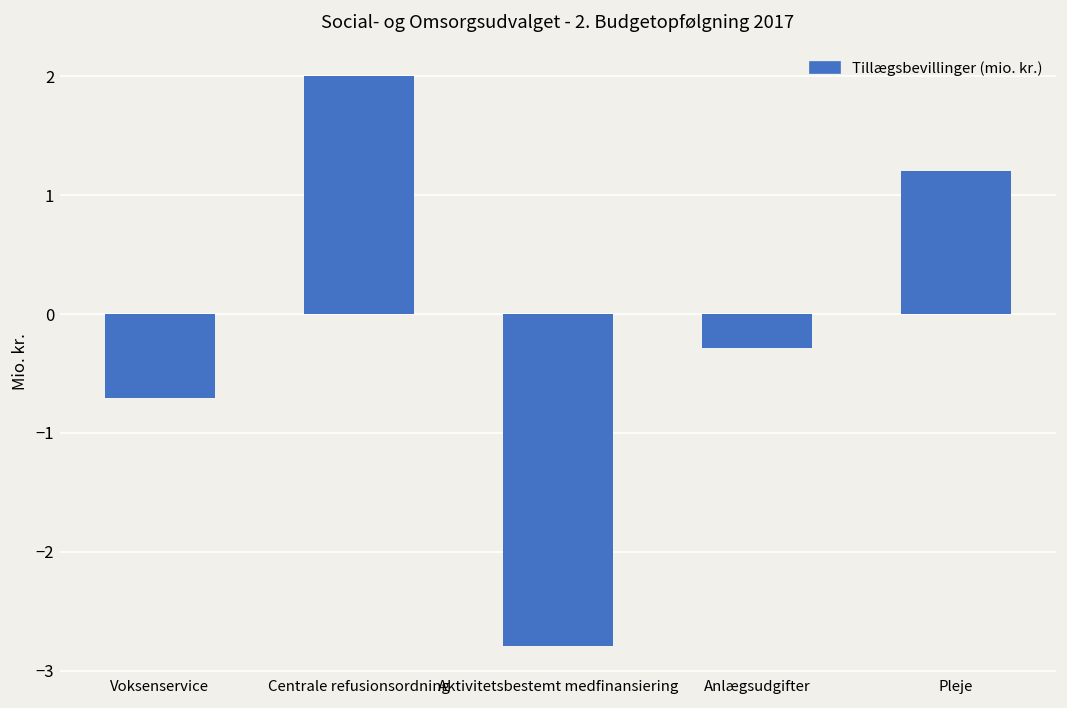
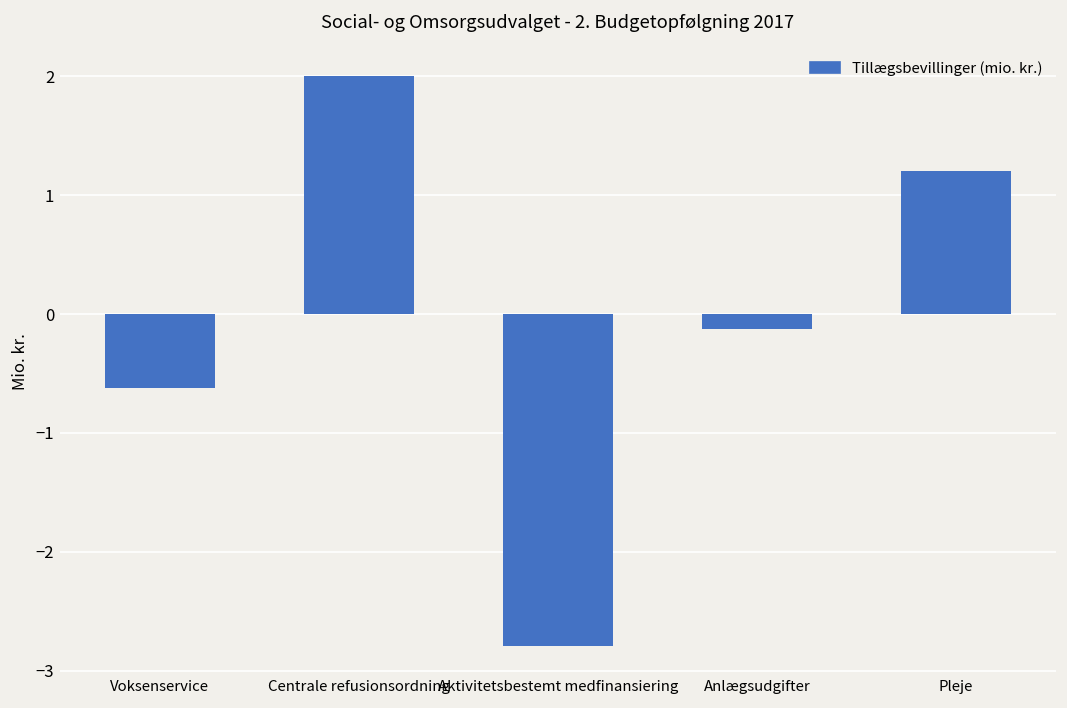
Voksenservice: -0.7 -> -0.6
Anlægsudgifter: -0.3 -> -0.1
